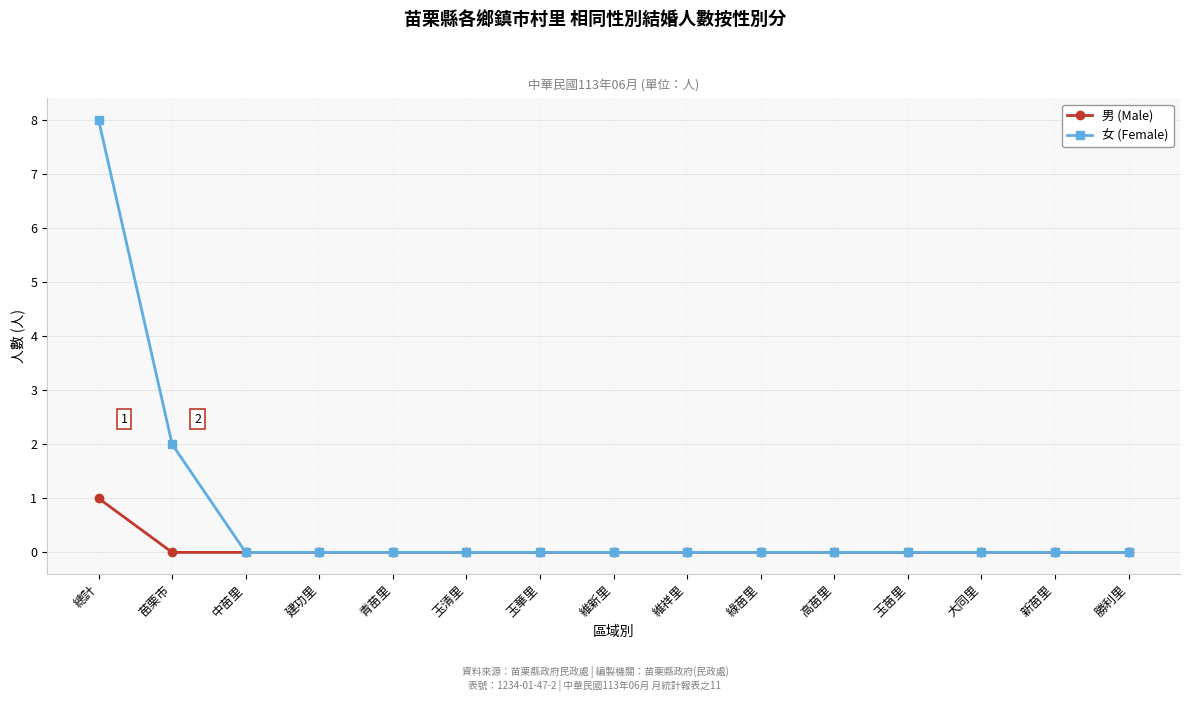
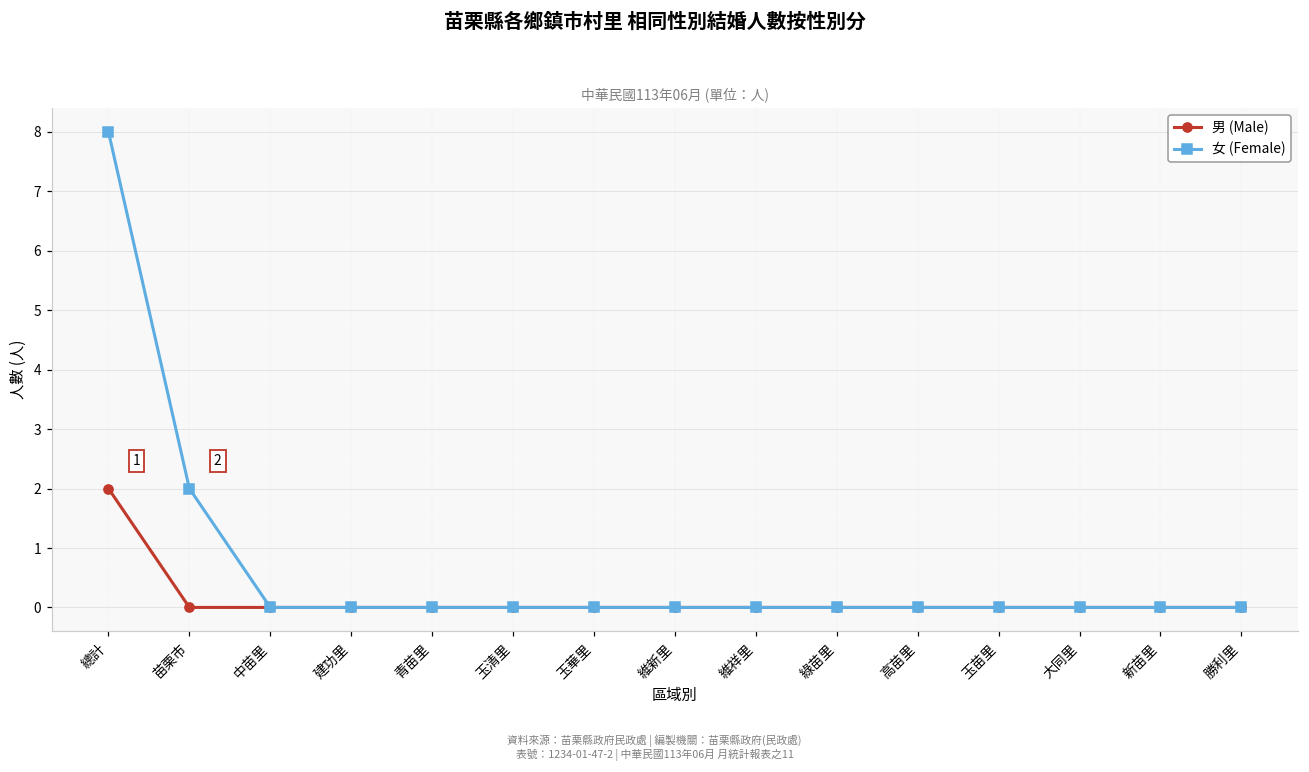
男 (Male), 總計: 1 -> 2
